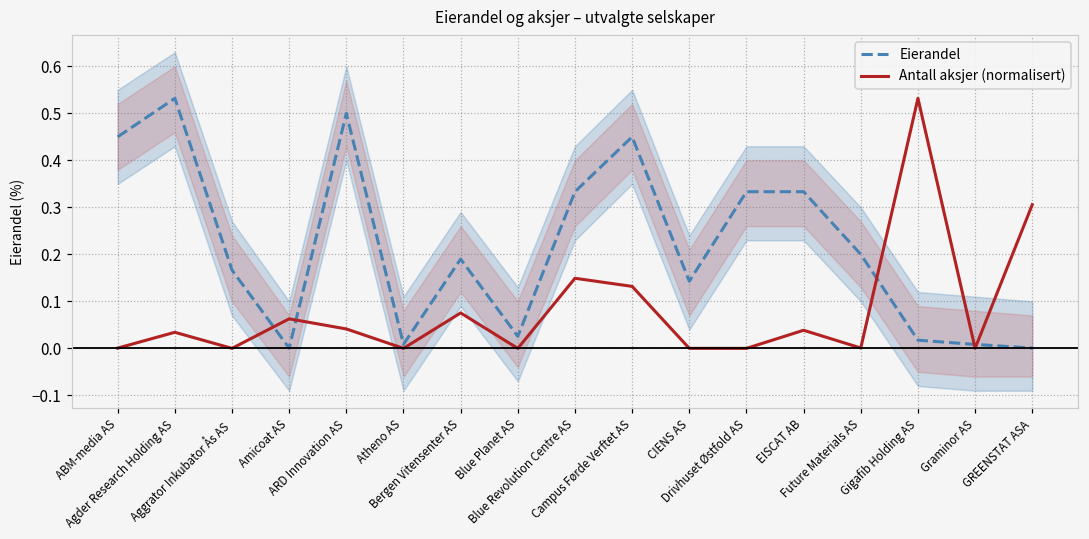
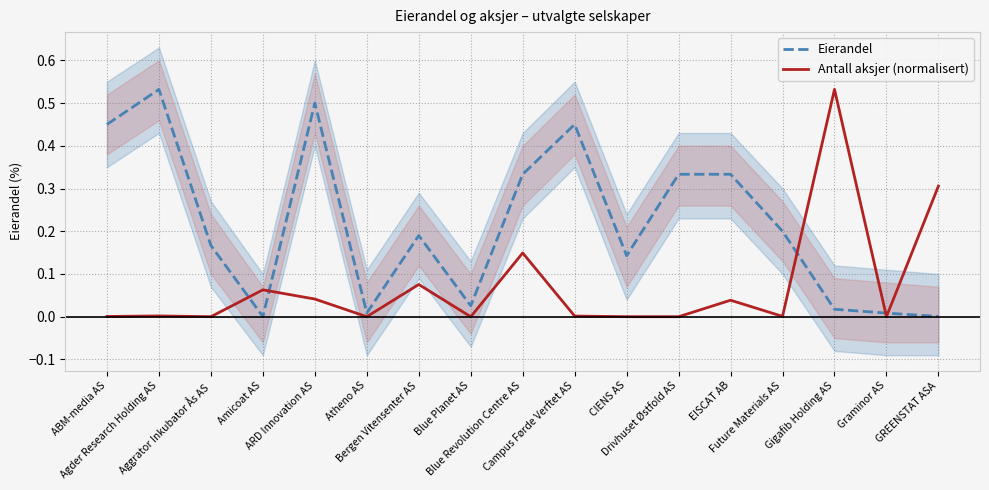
Antall aksjer (normalisert), Agder Research Holding AS: 0.03 -> 0.00
Antall aksjer (normalisert), Campus Førde Verftet AS: 0.13 -> 0.00
